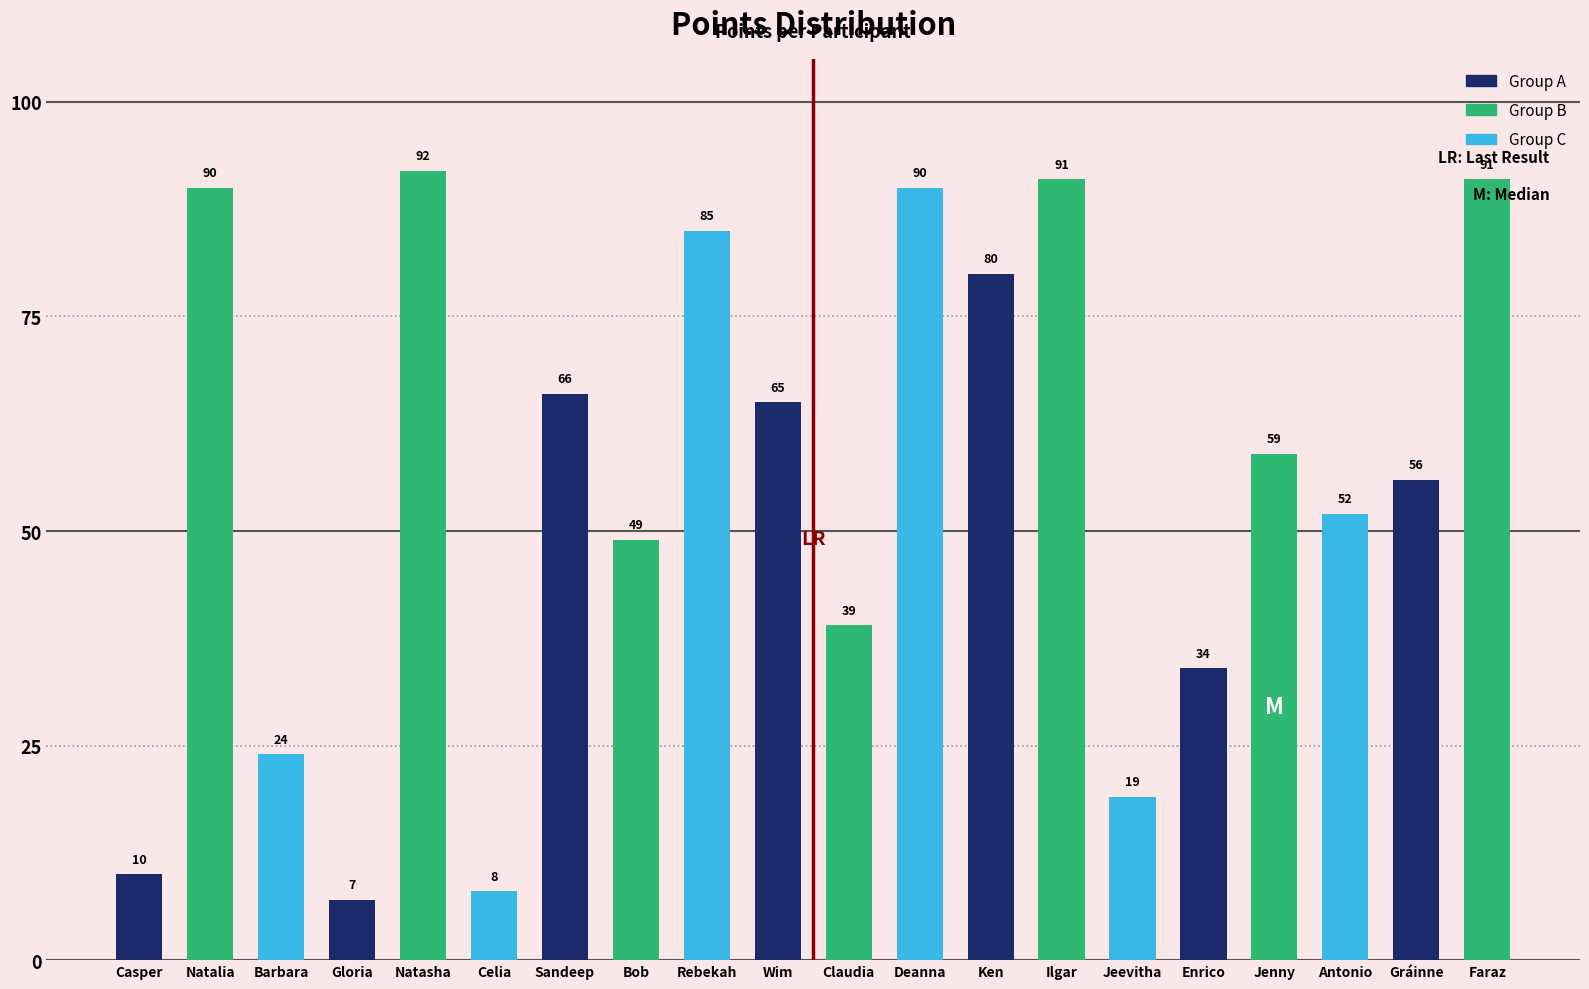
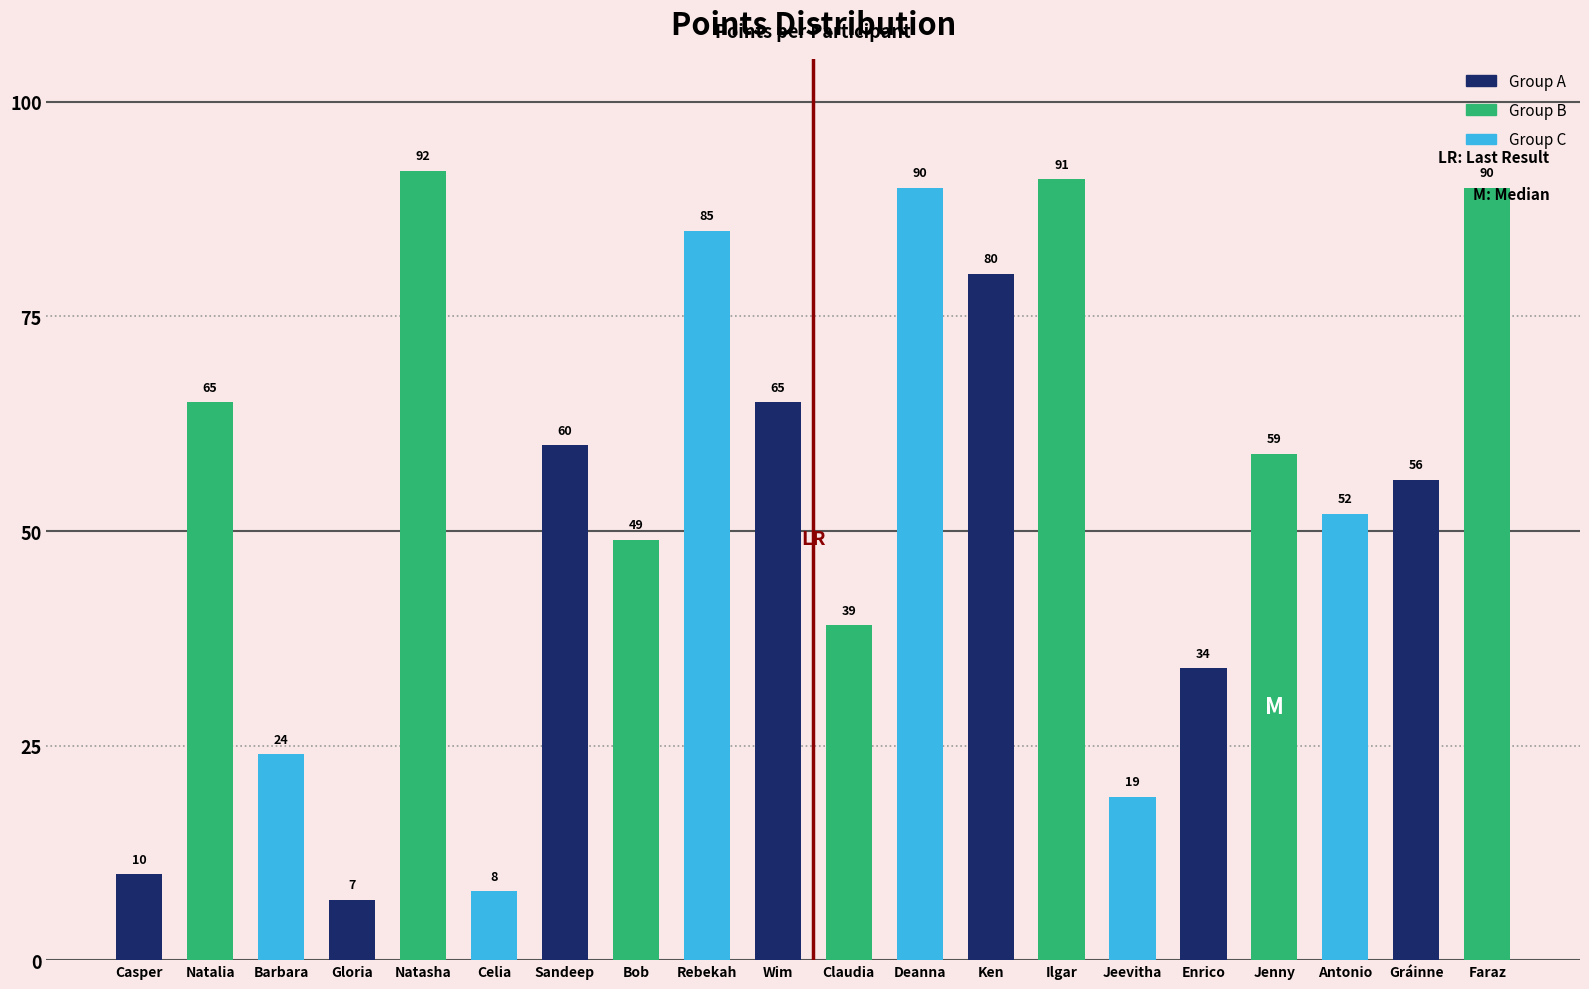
Natalia: 90 -> 65
Sandeep: 66 -> 60
Faraz: 91 -> 90
